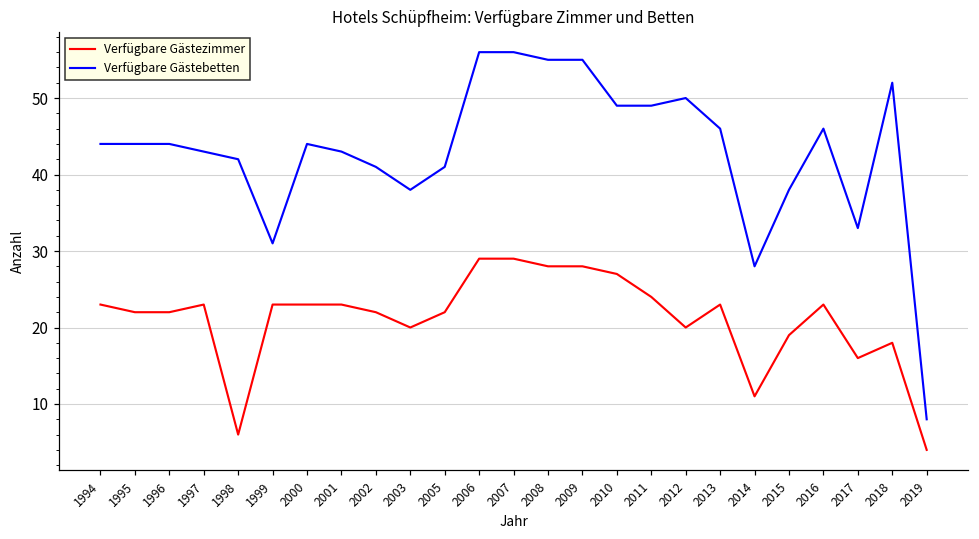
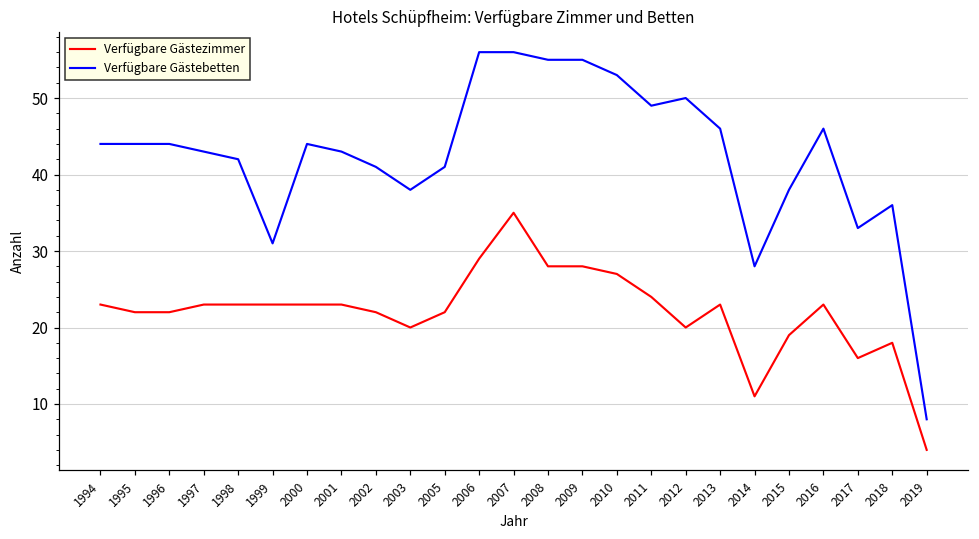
Verfügbare Gästezimmer, 1998: 6 -> 23
Verfügbare Gästezimmer, 2007: 29 -> 35
Verfügbare Gästebetten, 2010: 49 -> 53
Verfügbare Gästebetten, 2018: 52 -> 36
